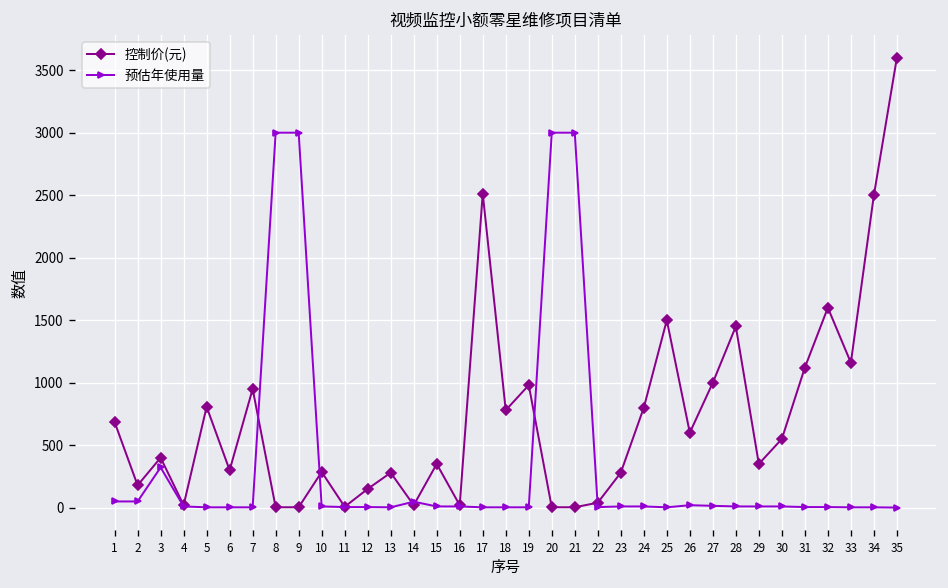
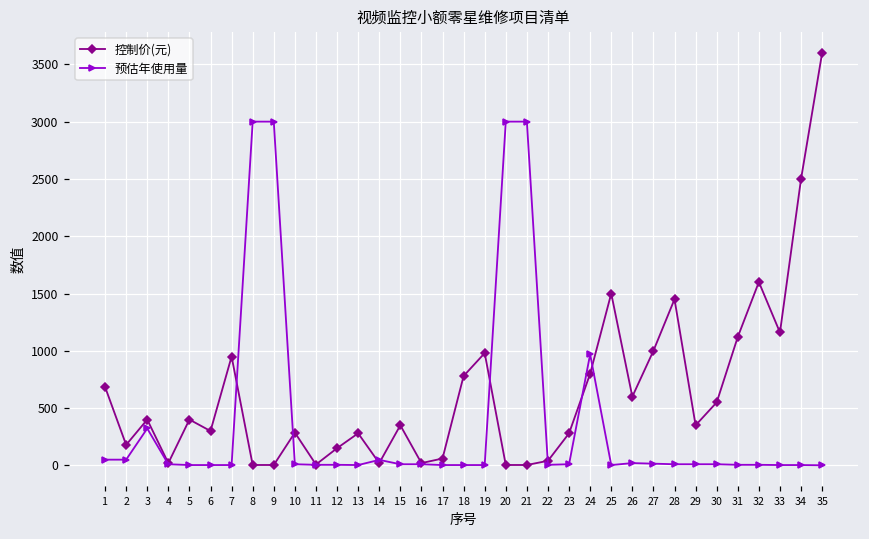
控制价(元), 5: 810 -> 400
控制价(元), 17: 2510 -> 60
预估年使用量, 24: 10 -> 970
